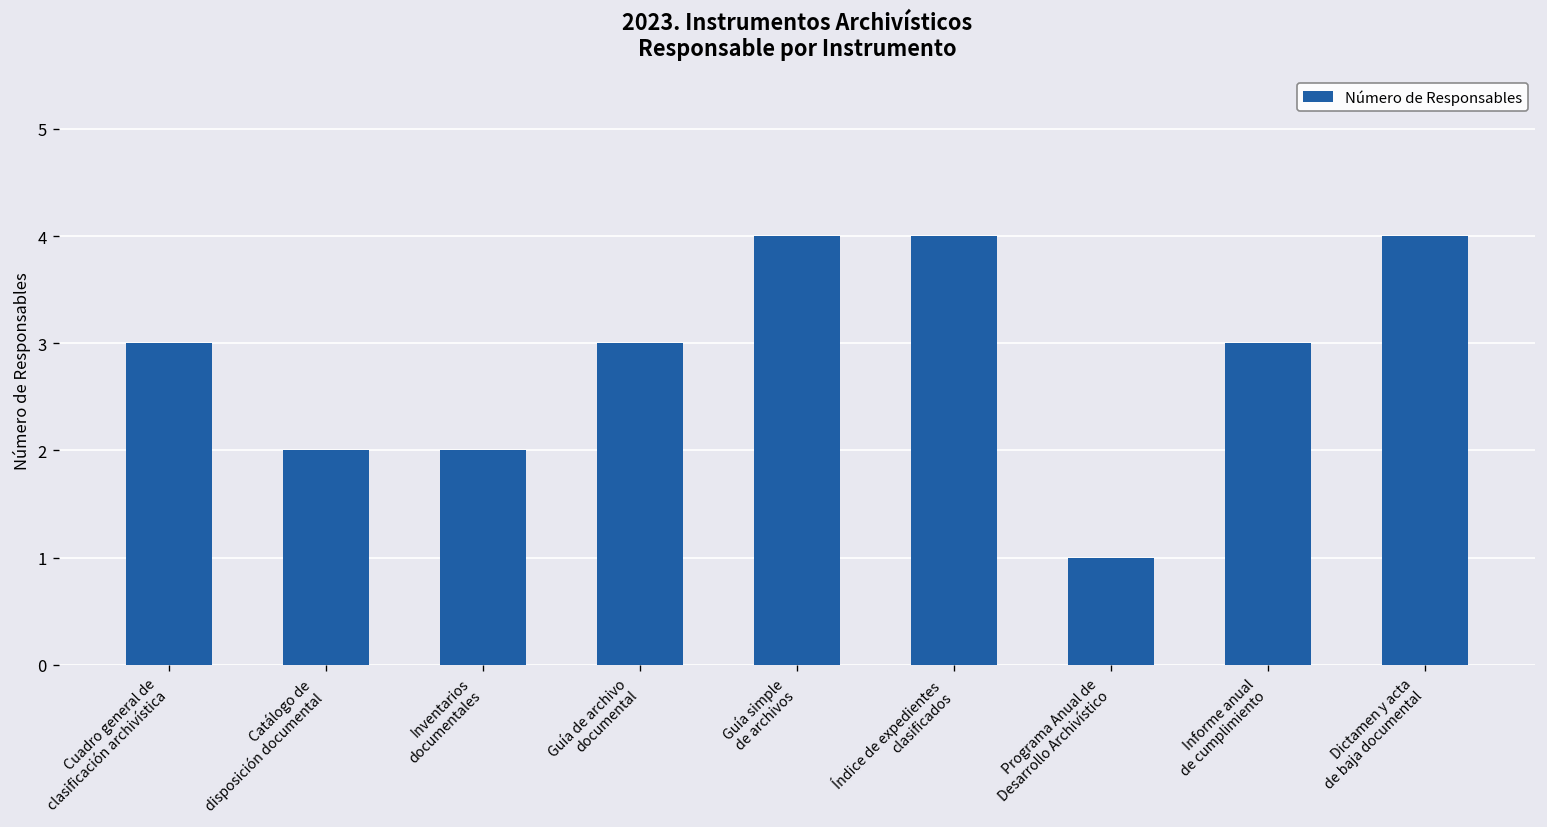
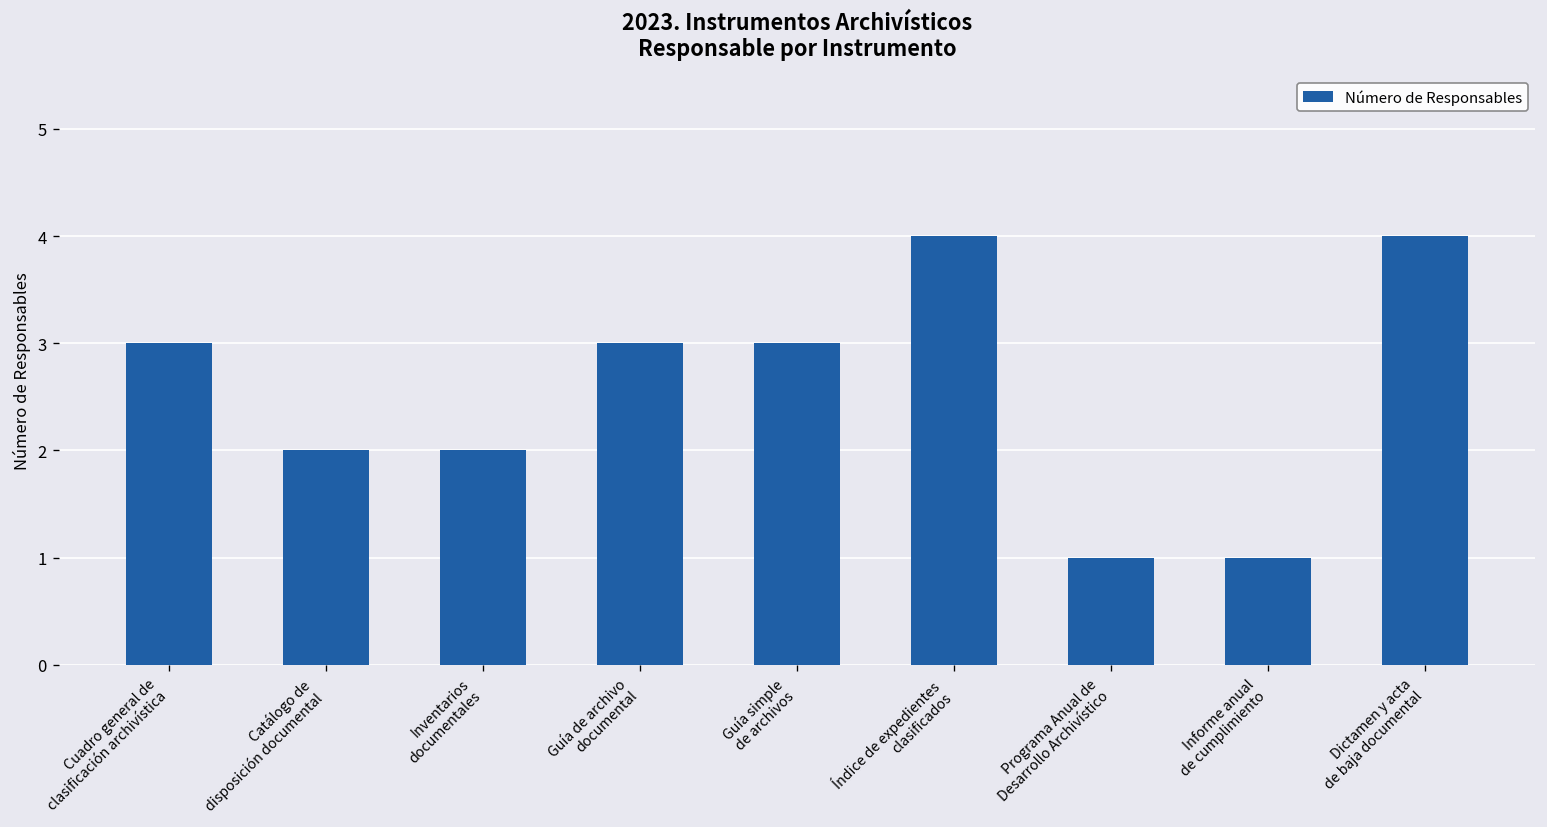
Guía simple de archivos: 4 -> 3
Informe anual de cumplimiento: 3 -> 1
